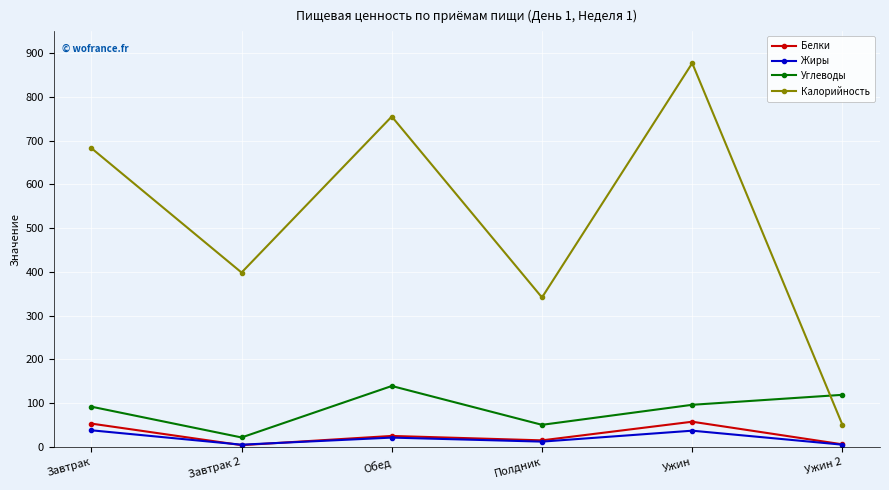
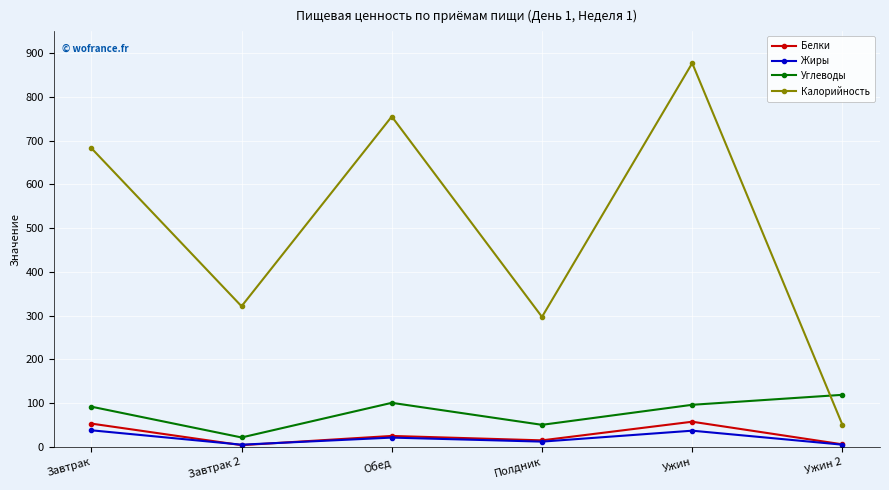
Калорийность, Завтрак 2: 400 -> 320
Углеводы, Обед: 140 -> 100
Калорийность, Полдник: 340 -> 300
